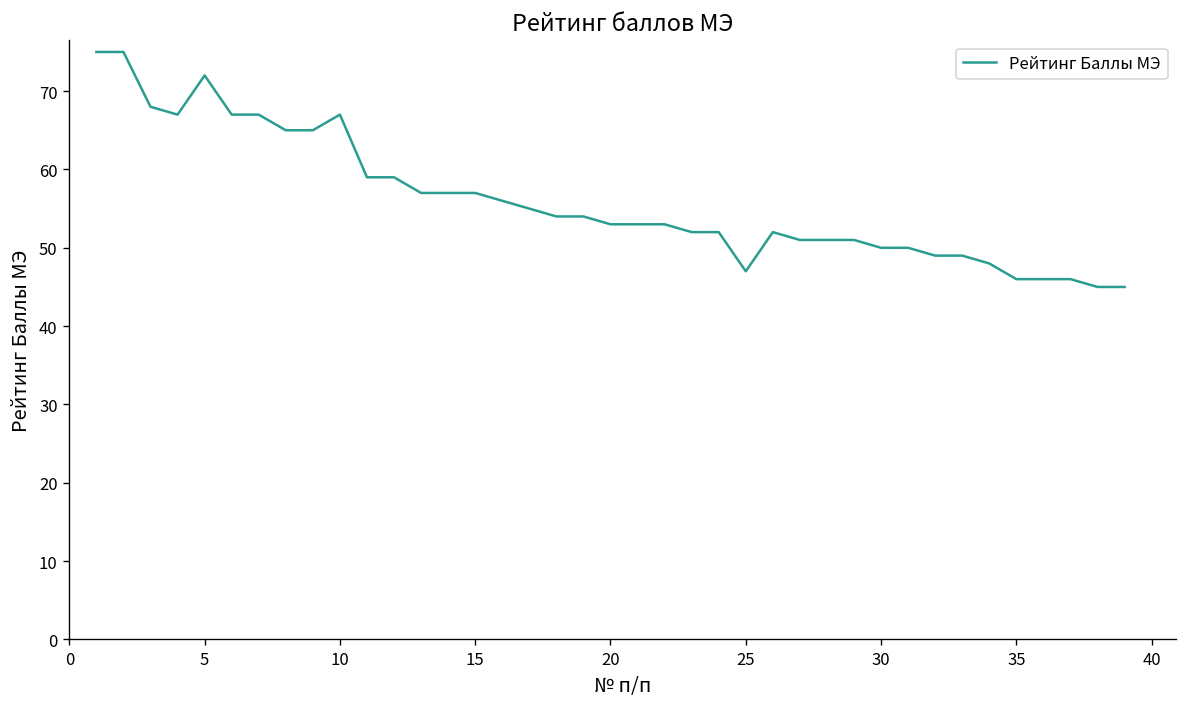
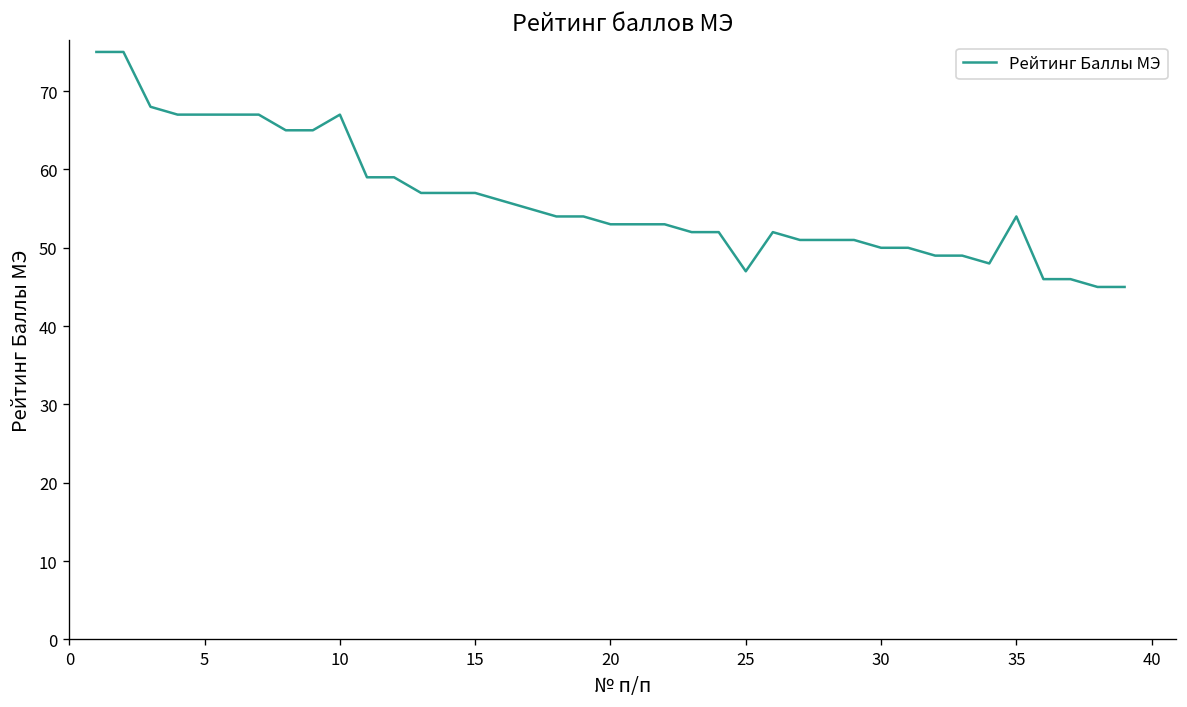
5: 72 -> 67
35: 46 -> 54
